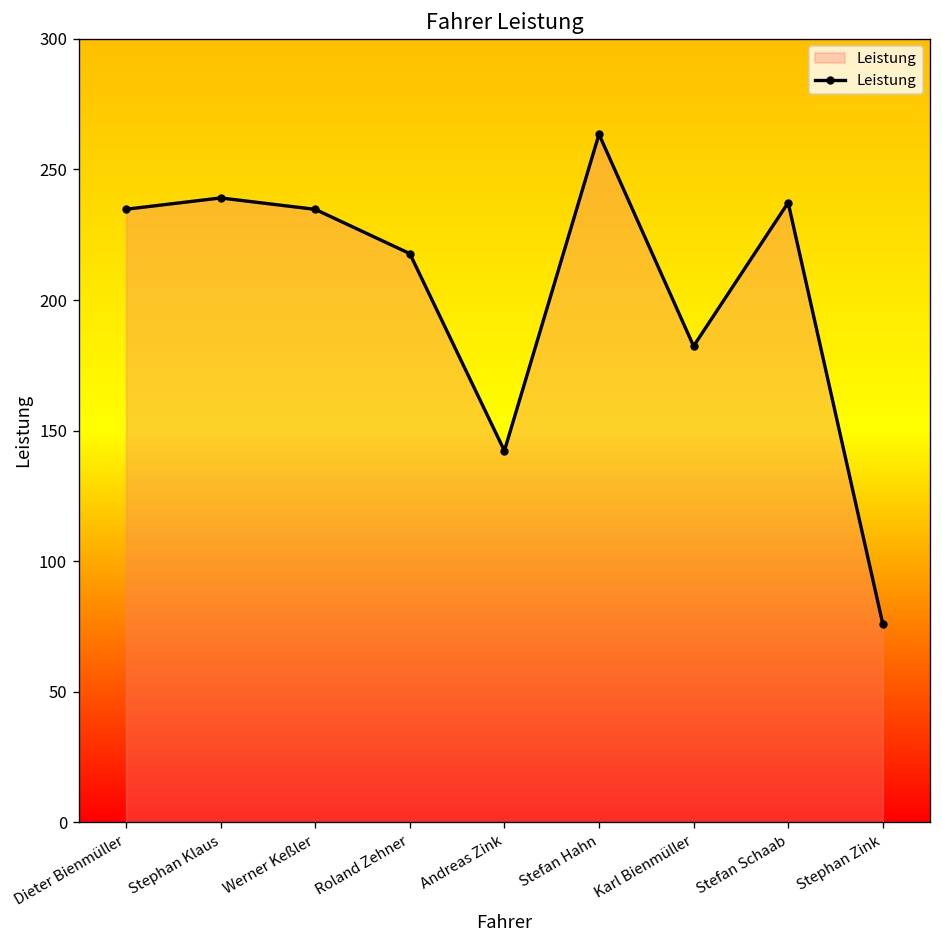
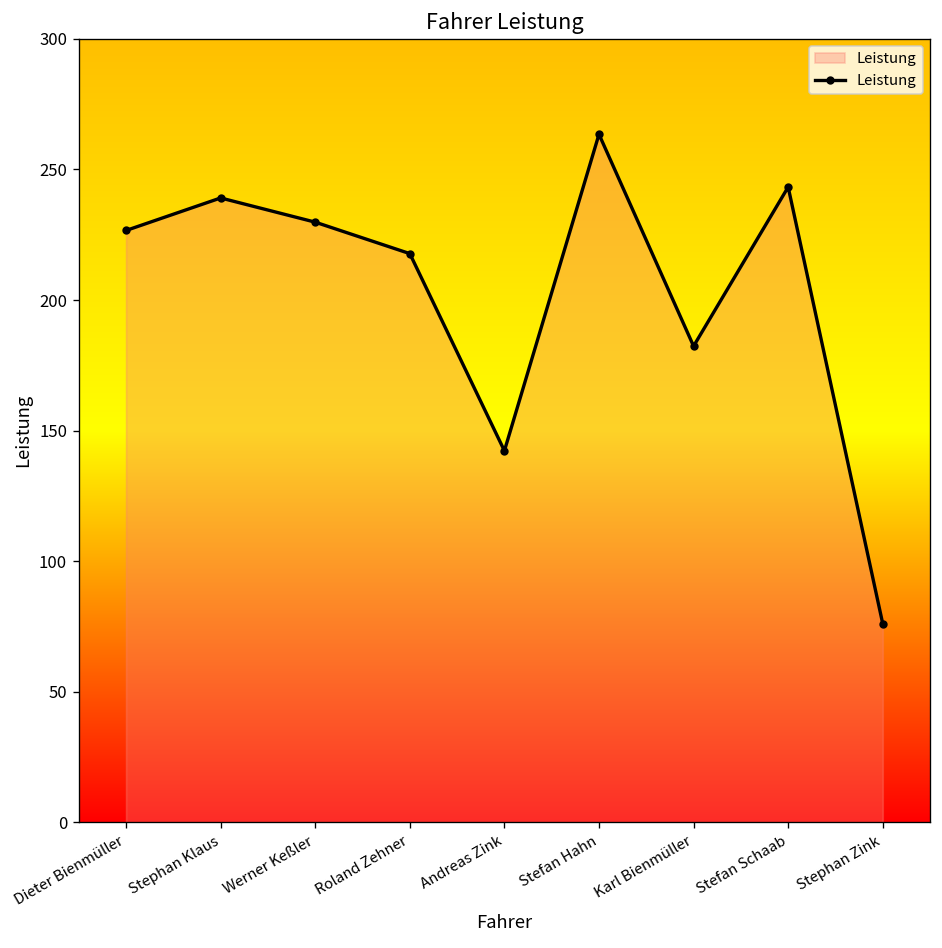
Dieter Bienmüller: 235 -> 227
Werner Keßler: 235 -> 230
Stefan Schaab: 237 -> 243
